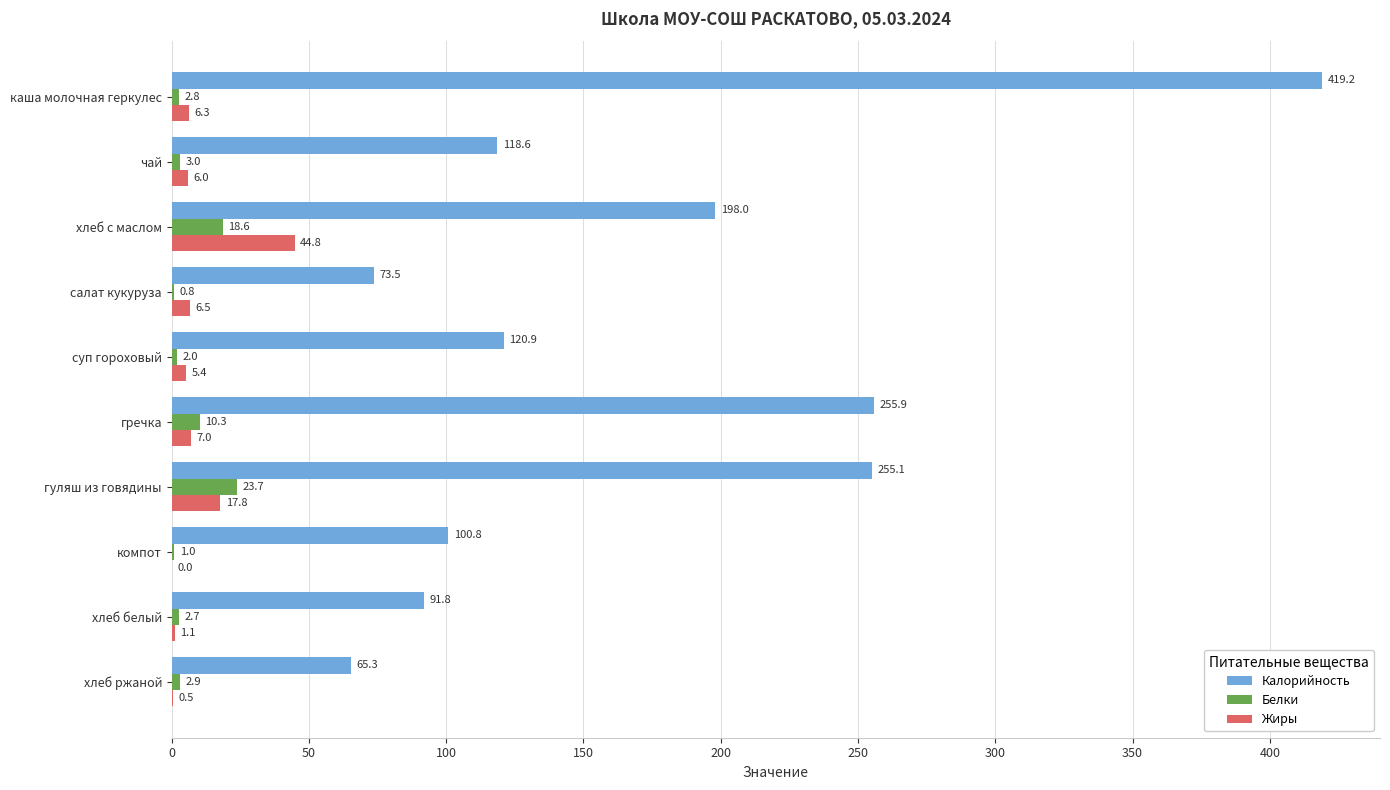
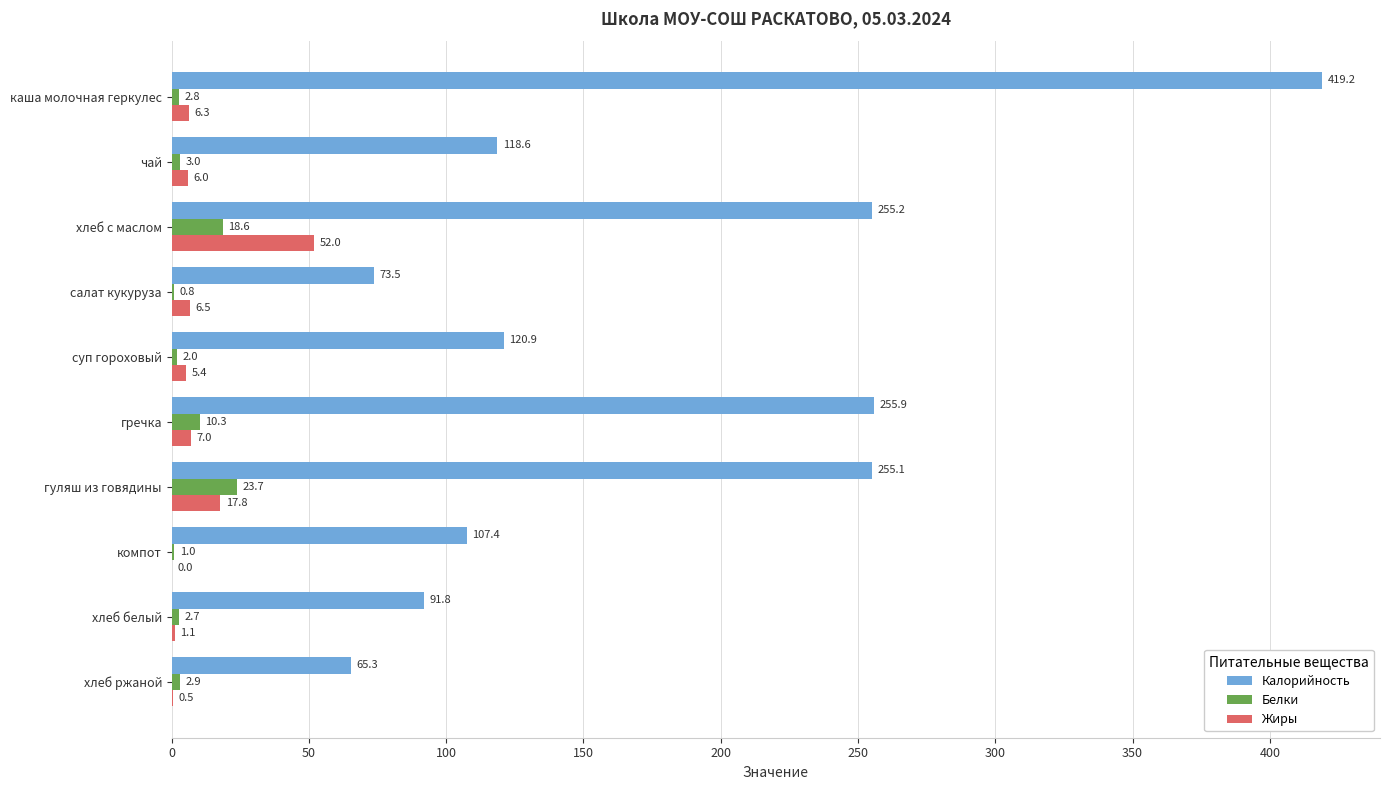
Калорийность, хлеб с маслом: 198.0 -> 255.2
Жиры, хлеб с маслом: 44.8 -> 52.0
Калорийность, компот: 100.8 -> 107.4
